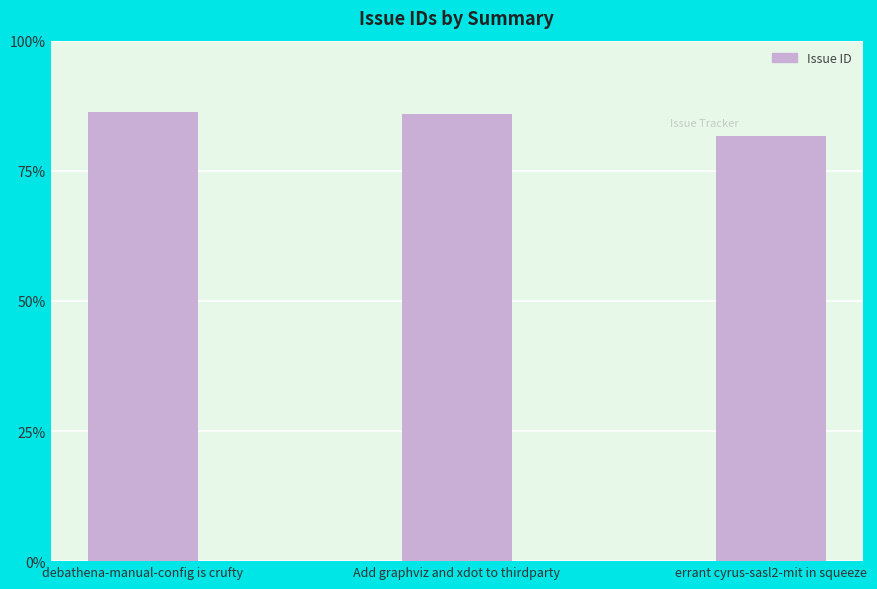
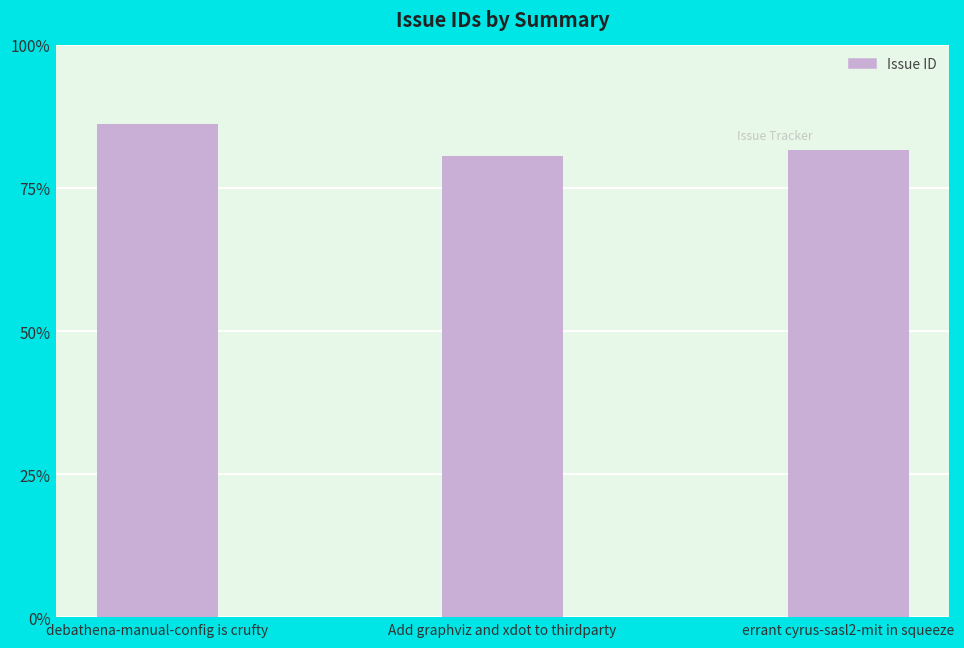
Add graphviz and xdot to thirdparty: 86% -> 81%
